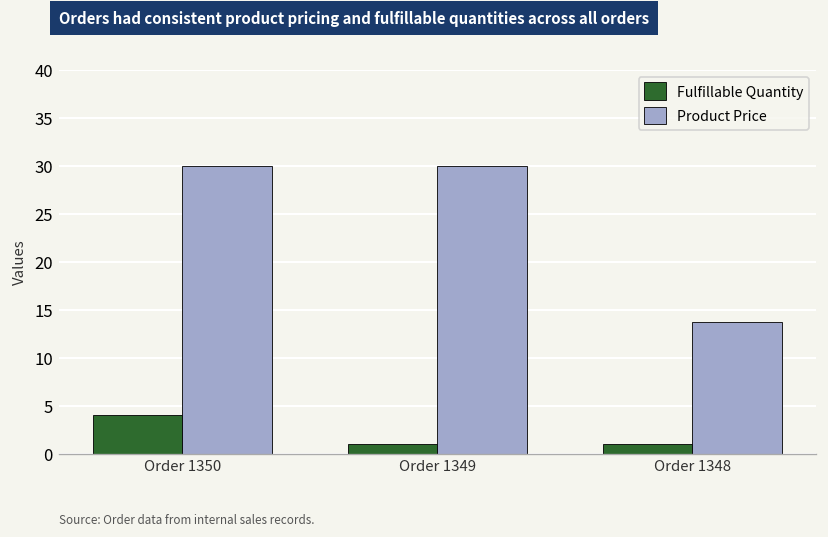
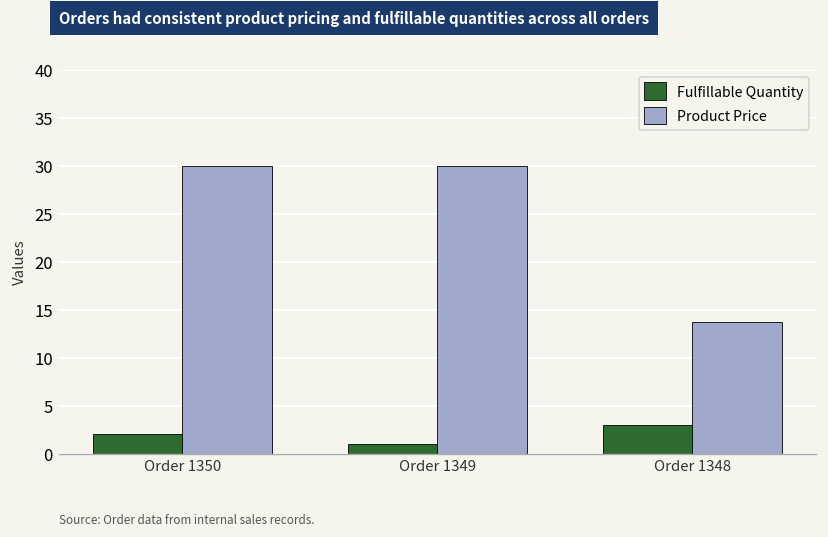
Fulfillable Quantity, Order 1350: 4 -> 2
Fulfillable Quantity, Order 1348: 1 -> 3
